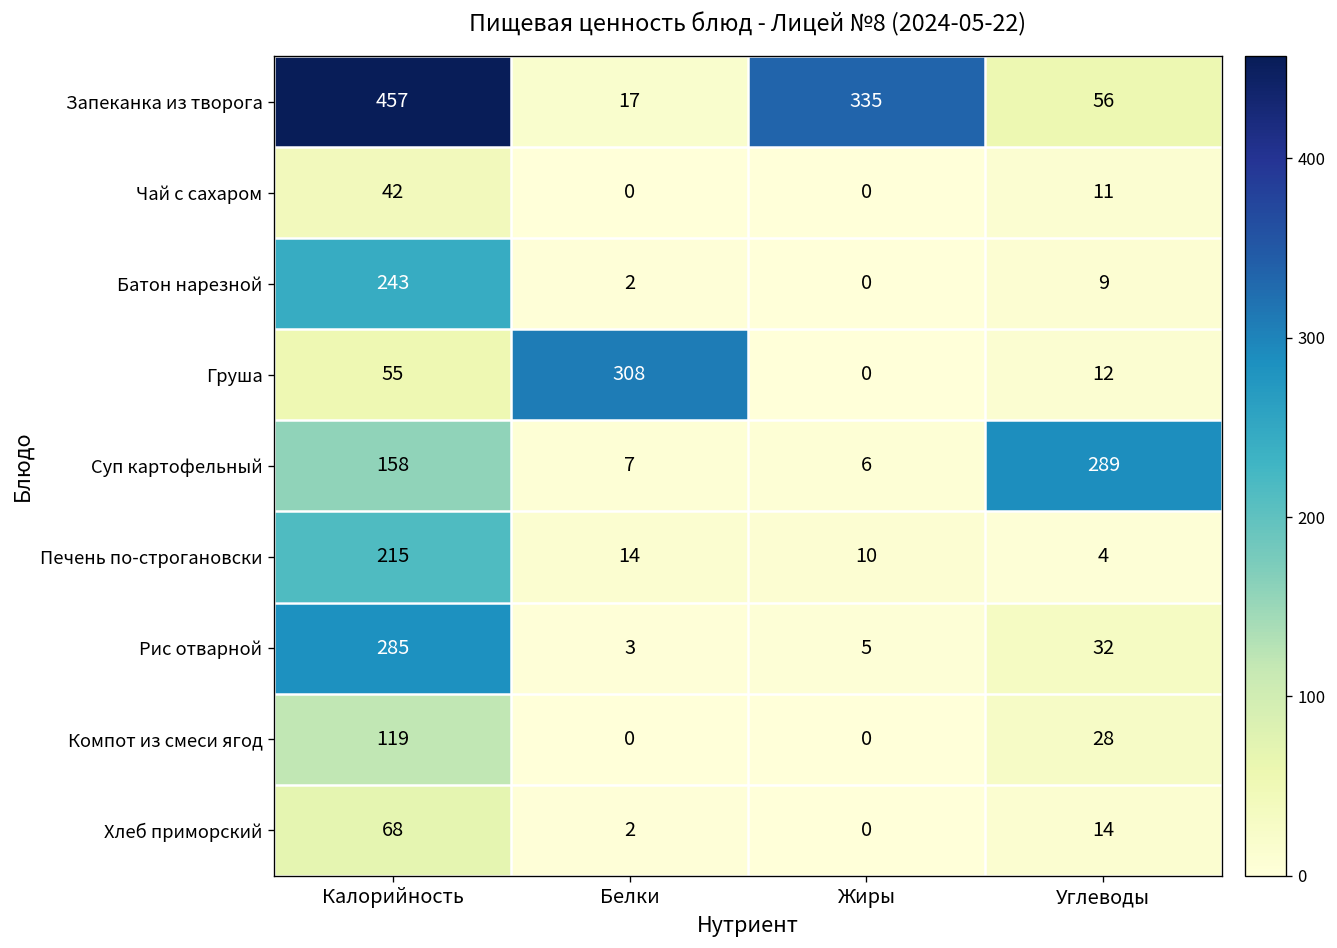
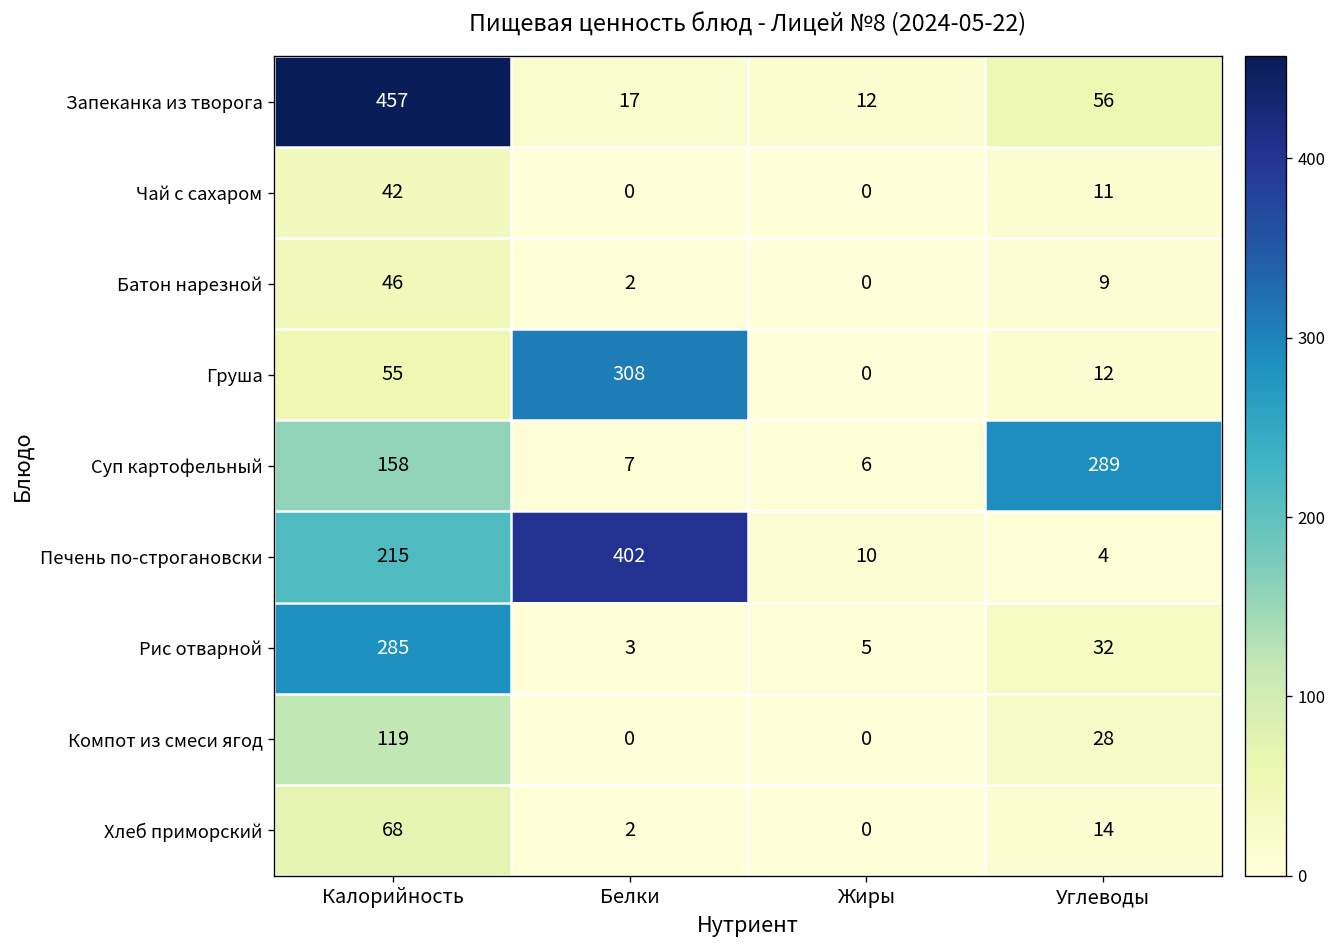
Запеканка из творога, Жиры: 335 -> 12
Батон нарезной, Калорийность: 243 -> 46
Печень по-строгановски, Белки: 14 -> 402
